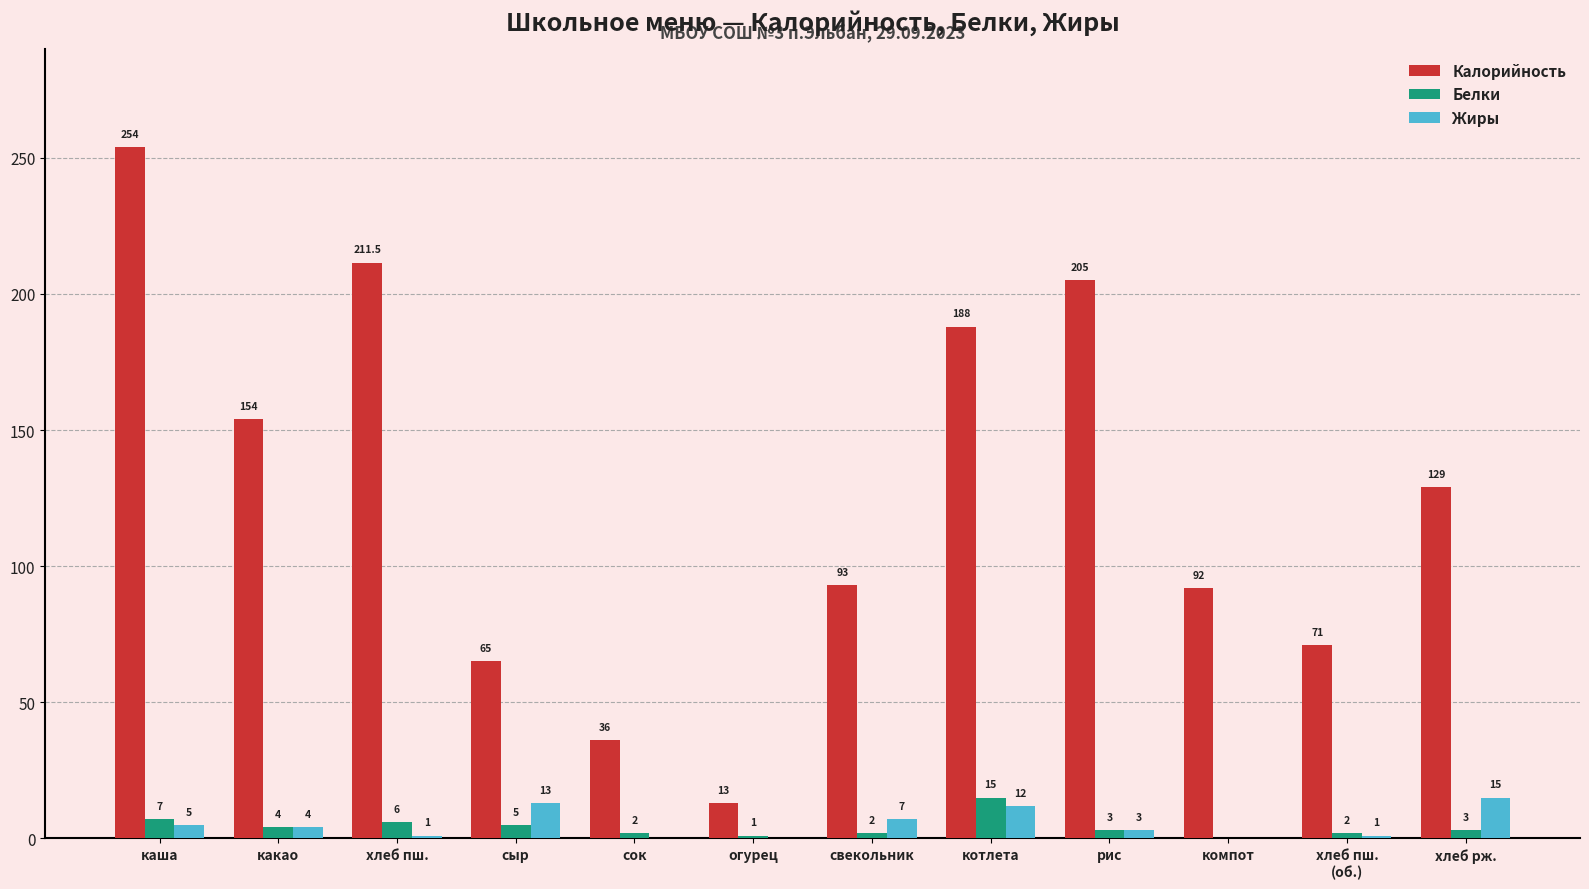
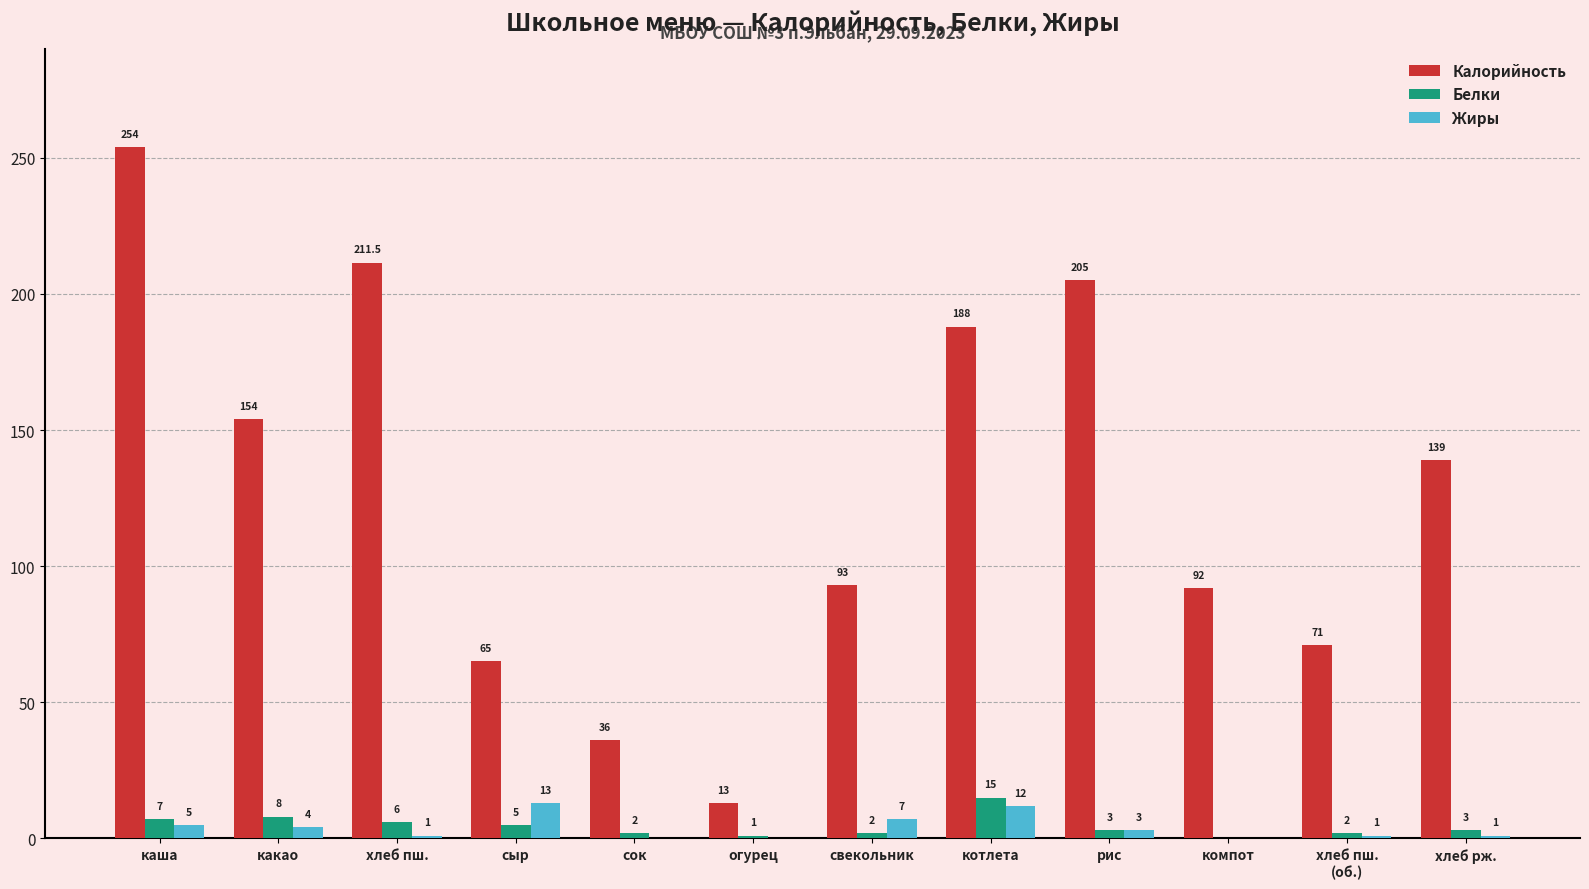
Белки, какао: 4 -> 8
Калорийность, хлеб рж.: 129 -> 139
Жиры, хлеб рж.: 15 -> 1
